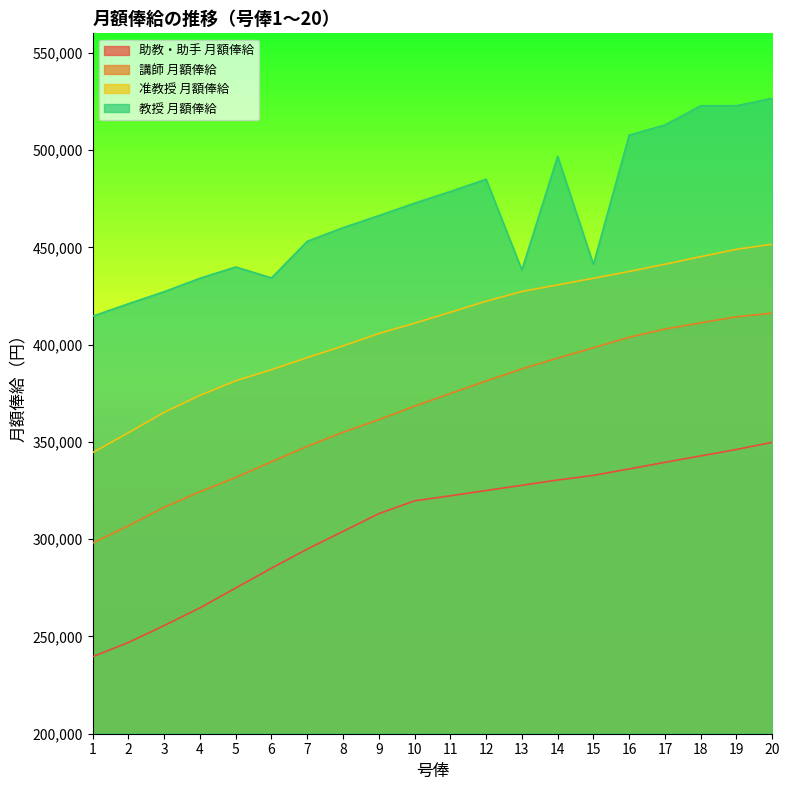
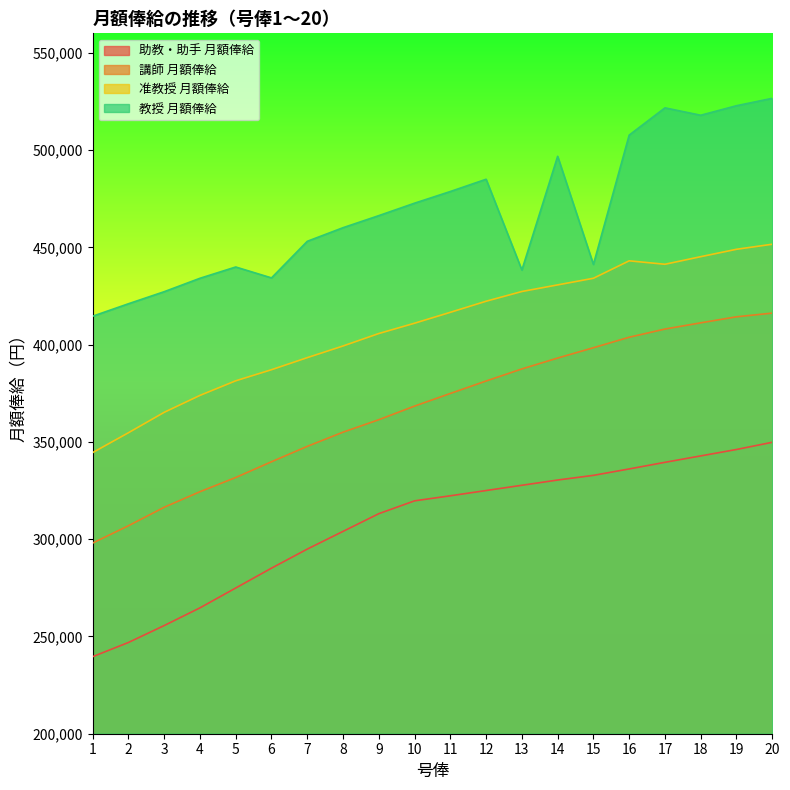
准教授 月額俸給, 16: 438,000 -> 443,000
教授 月額俸給, 17: 513,000 -> 522,000
教授 月額俸給, 18: 523,000 -> 518,000
